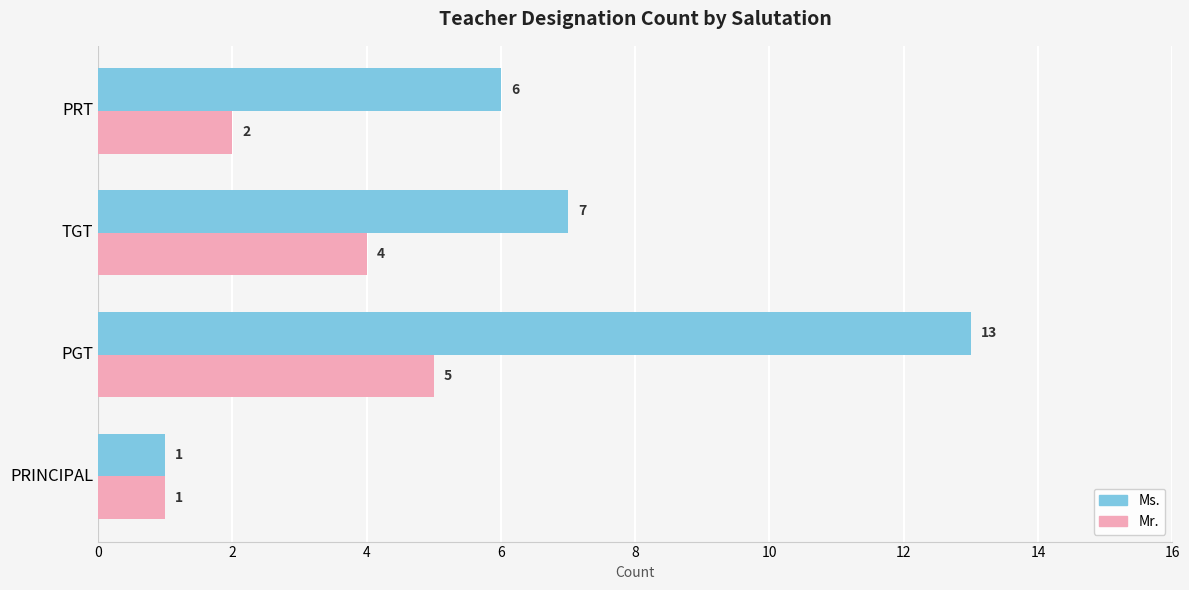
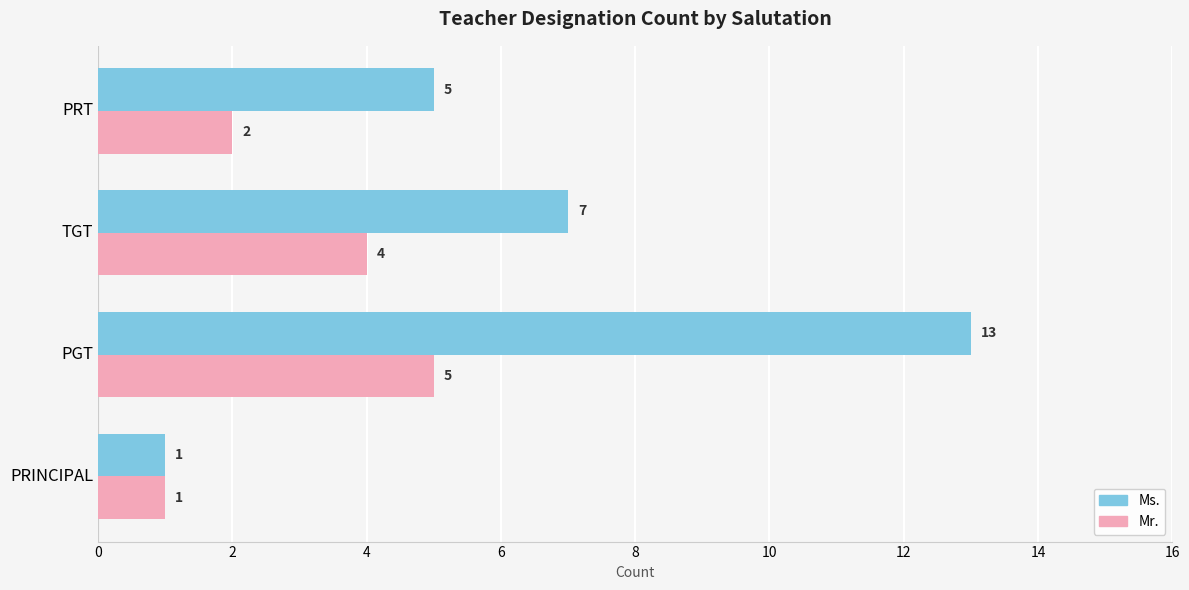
Ms., PRT: 6 -> 5
